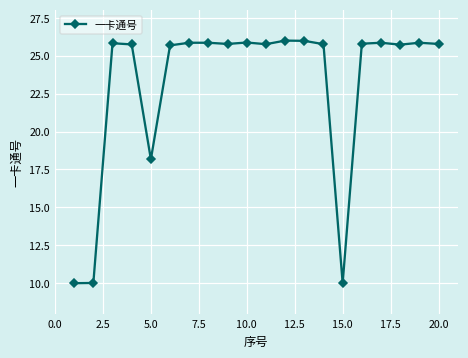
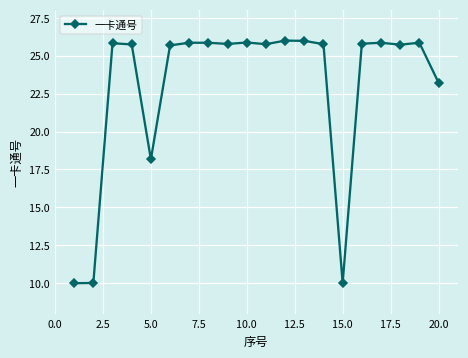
20.0: 25.8 -> 23.2
